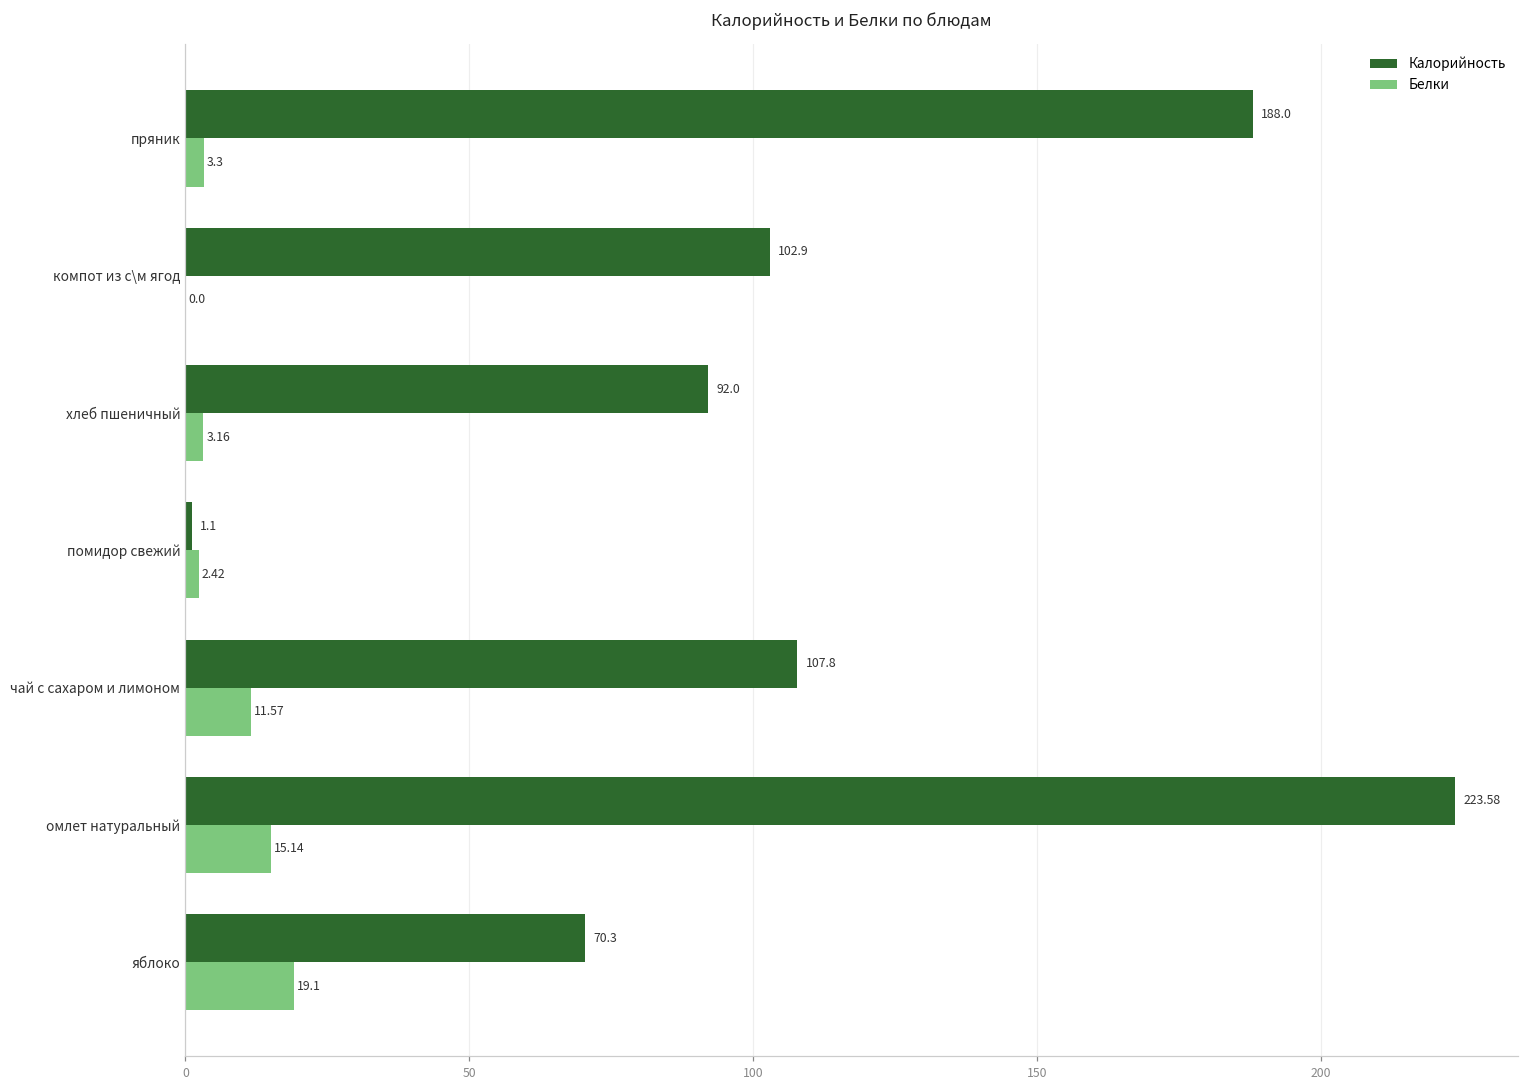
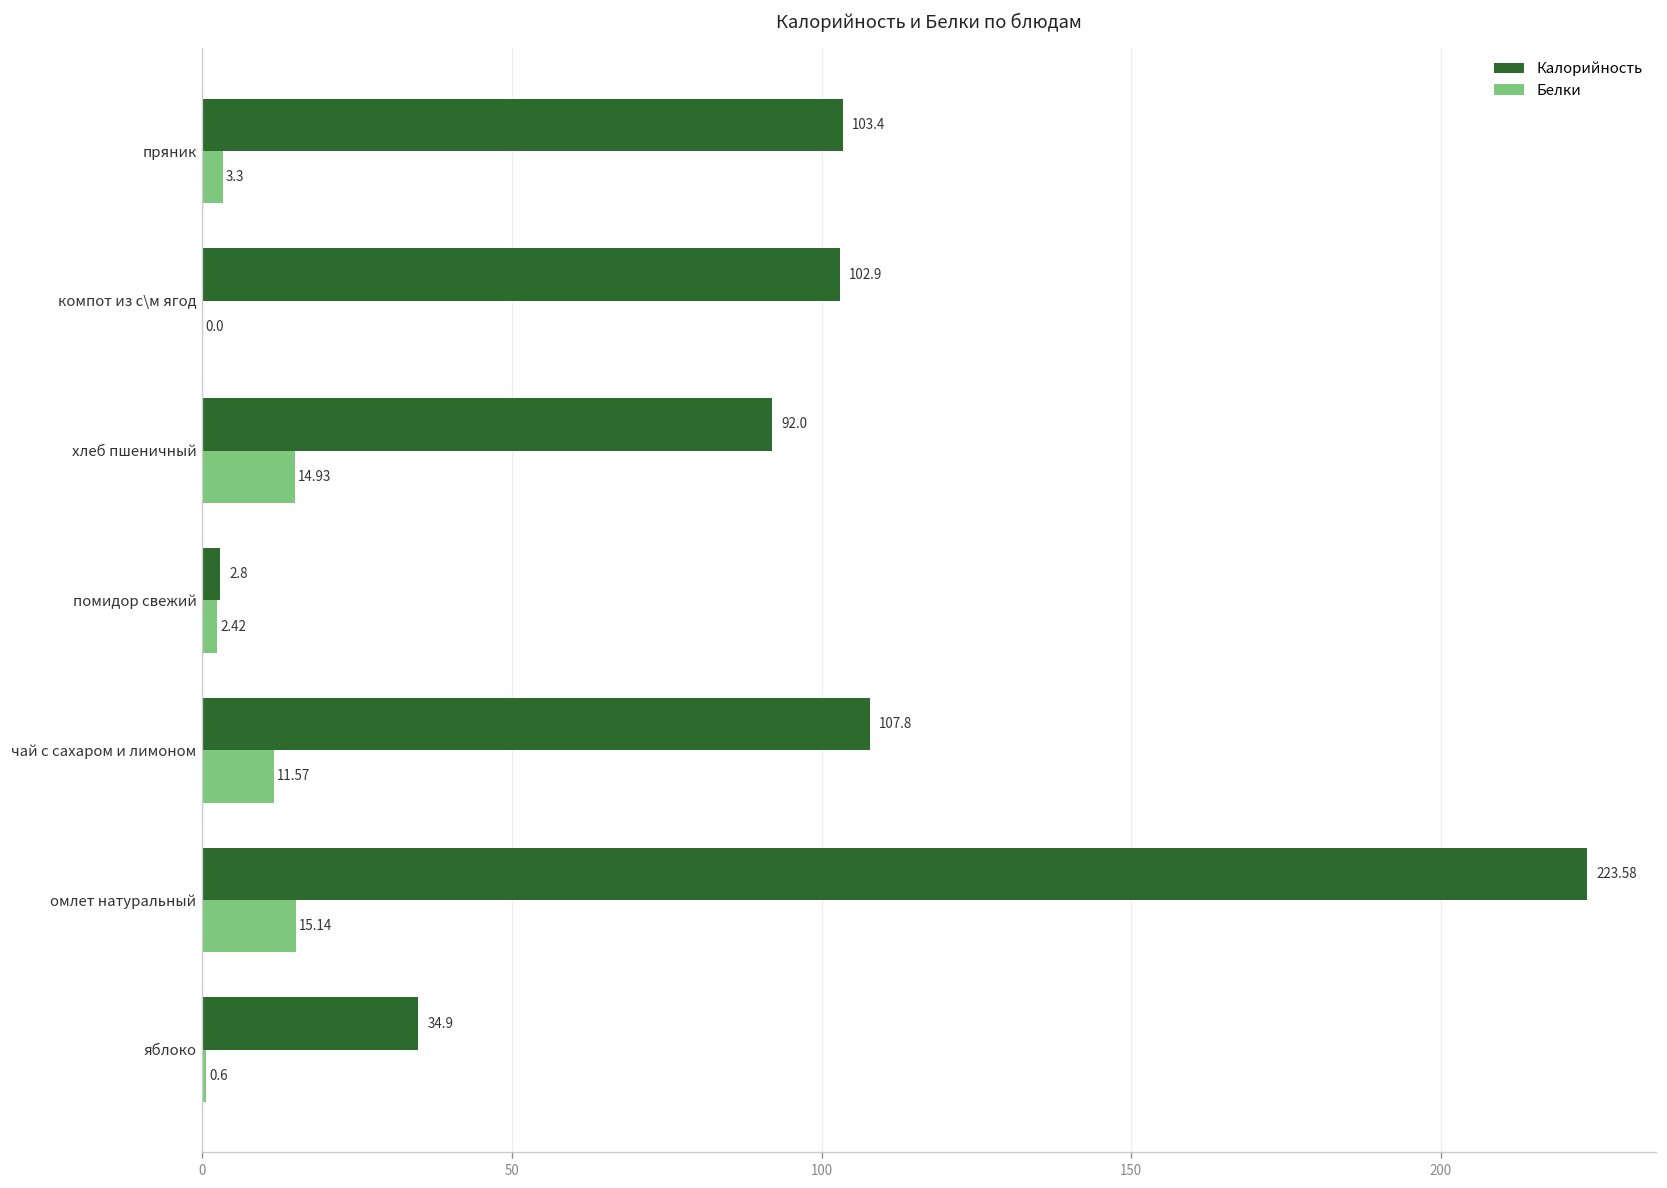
Калорийность, пряник: 188.0 -> 103.4
Белки, хлеб пшеничный: 3.16 -> 14.93
Калорийность, помидор свежий: 1.1 -> 2.8
Калорийность, яблоко: 70.3 -> 34.9
Белки, яблоко: 19.1 -> 0.6
